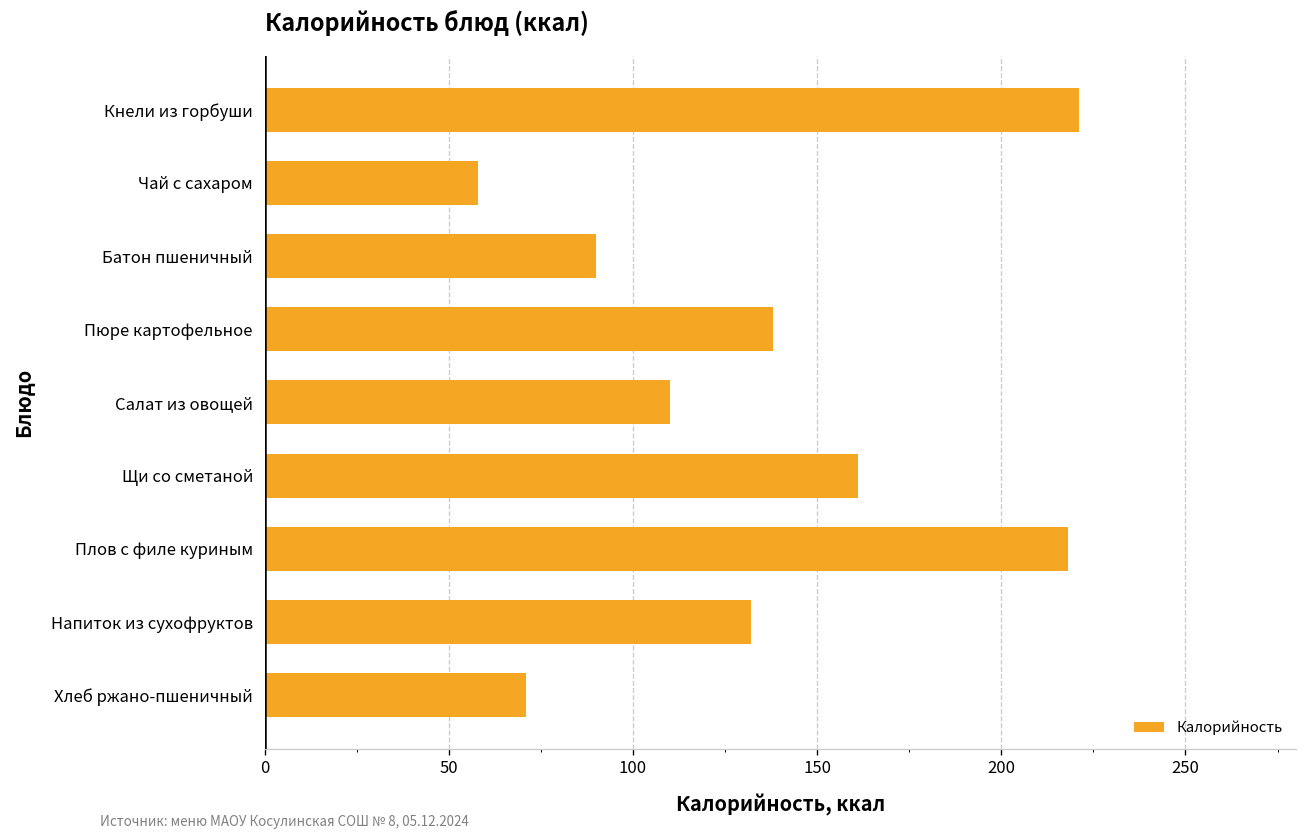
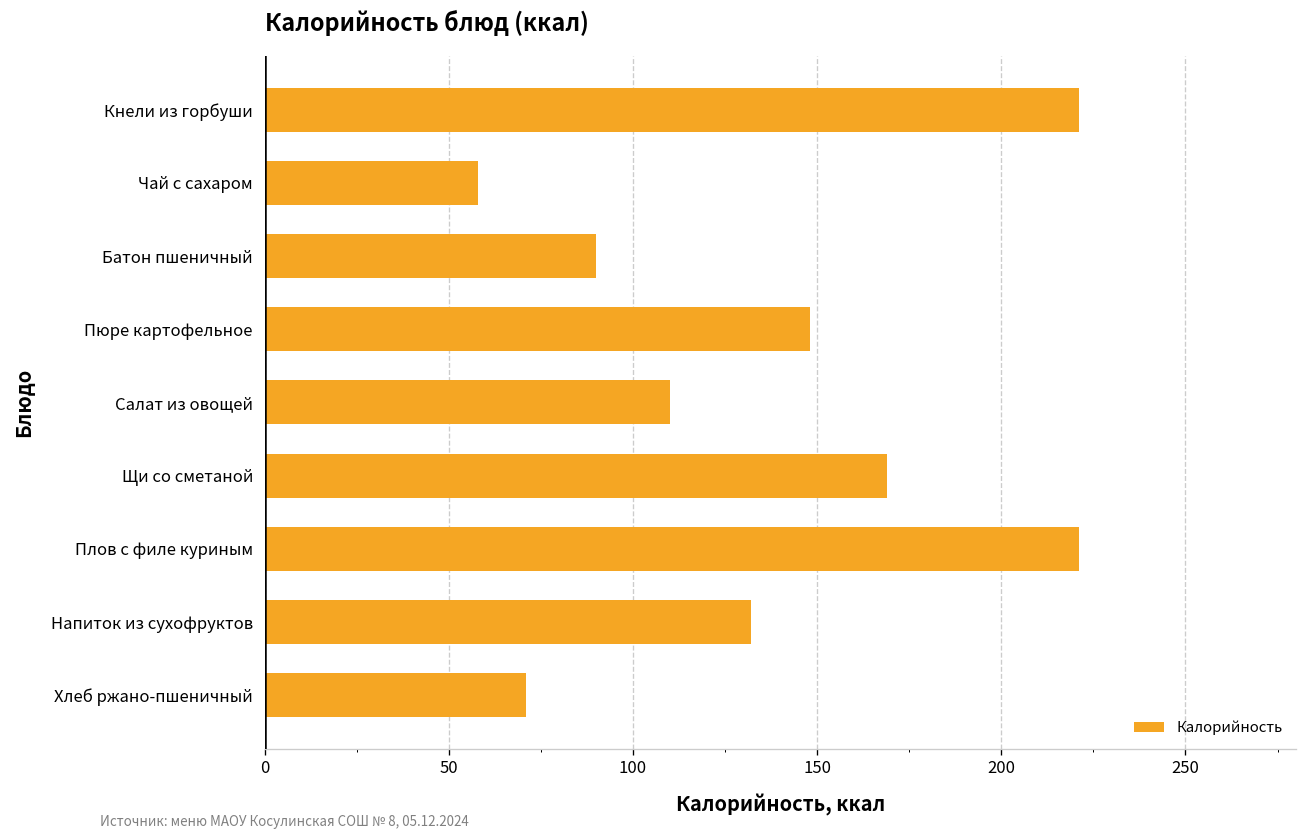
Пюре картофельное: 138 -> 148
Щи со сметаной: 161 -> 169
Плов с филе куриным: 218 -> 221
